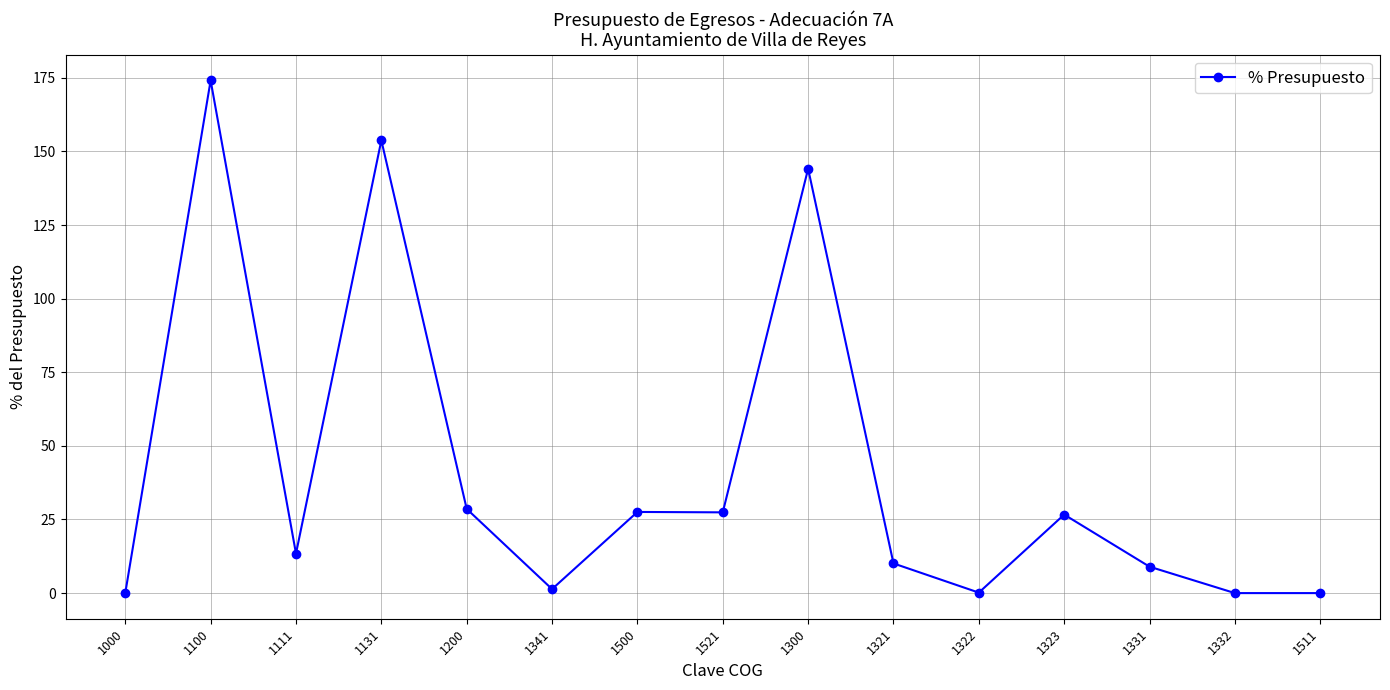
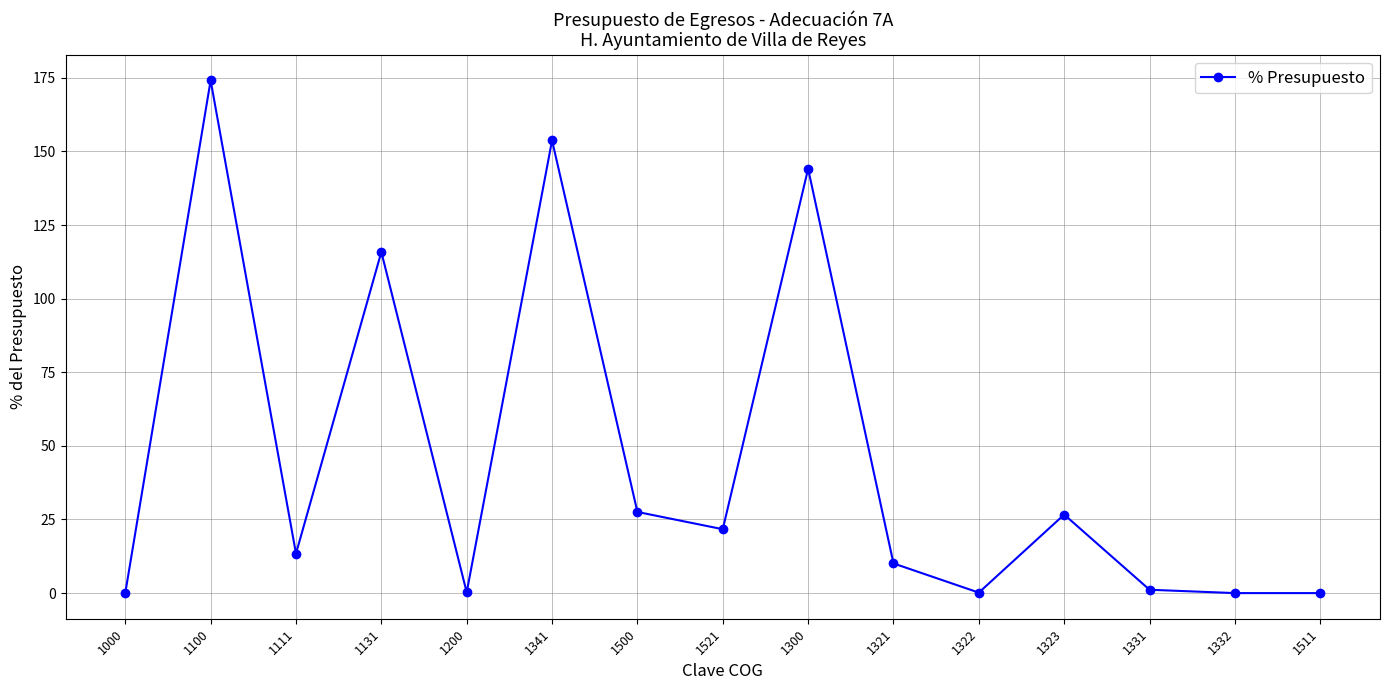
1131: 154 -> 116
1200: 29 -> 0
1341: 1 -> 154
1521: 27 -> 22
1331: 9 -> 1
